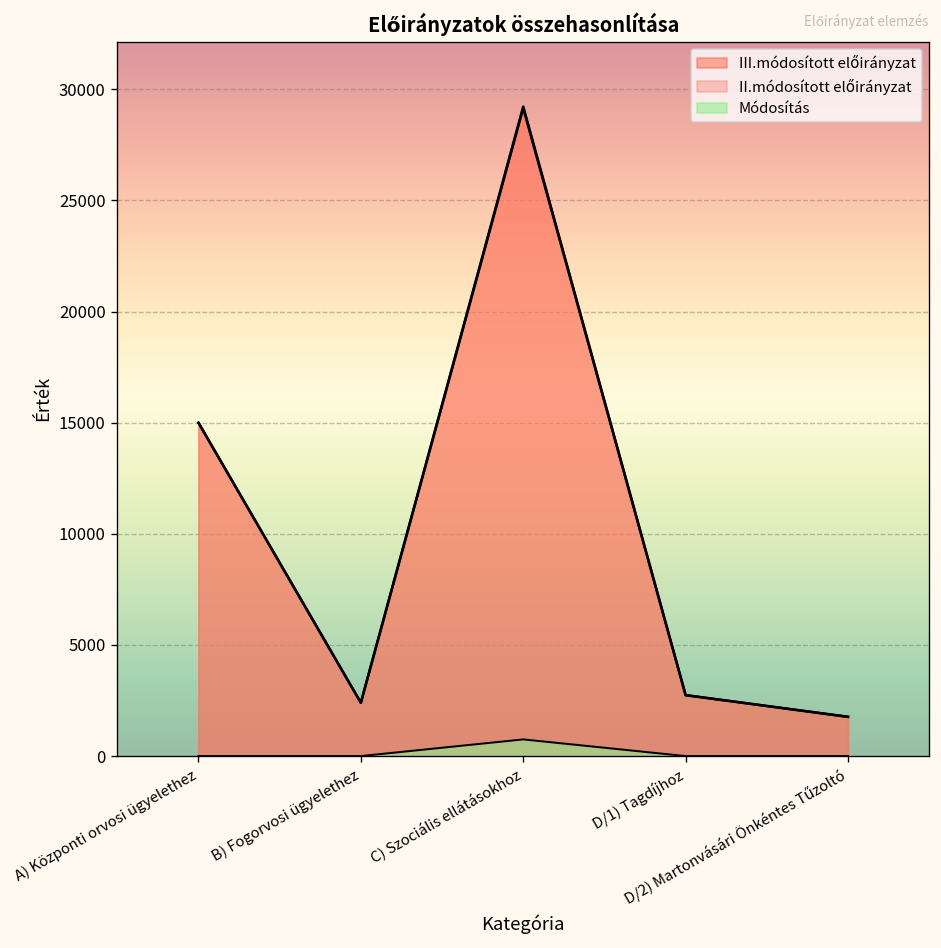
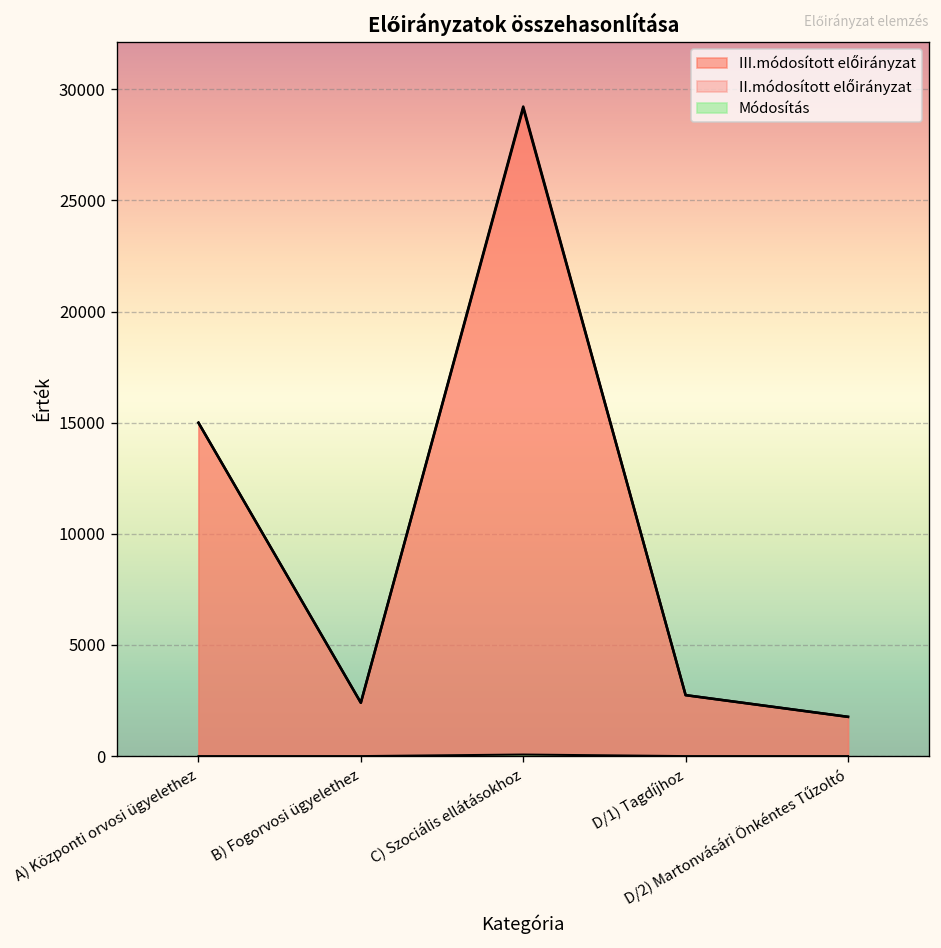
Módosítás, C) Szociális ellátásokhoz: 800 -> 100
